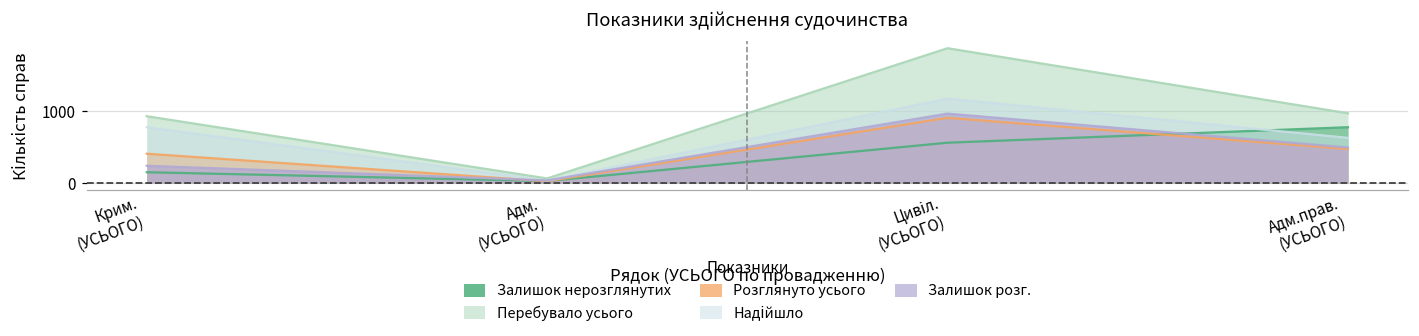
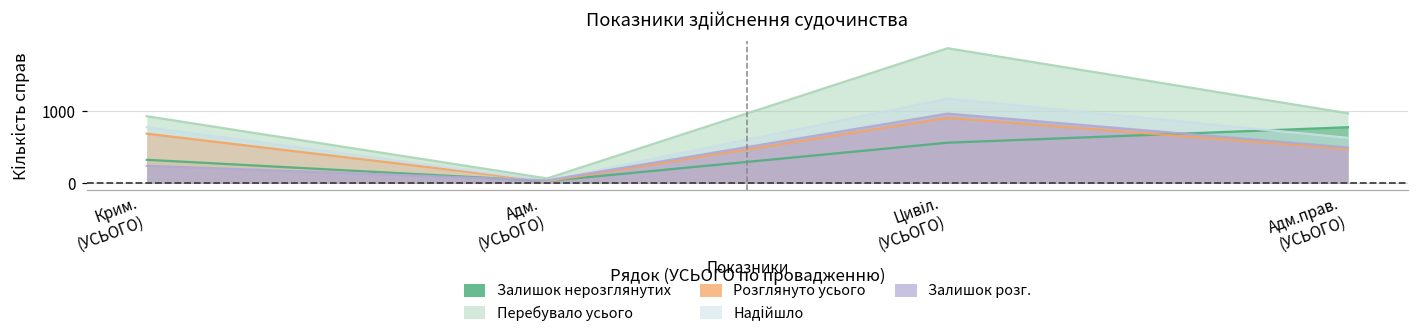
Залишок нерозглянутих, Крим. (УСЬОГО): 200 -> 300
Розглянуто усього, Крим. (УСЬОГО): 400 -> 700
